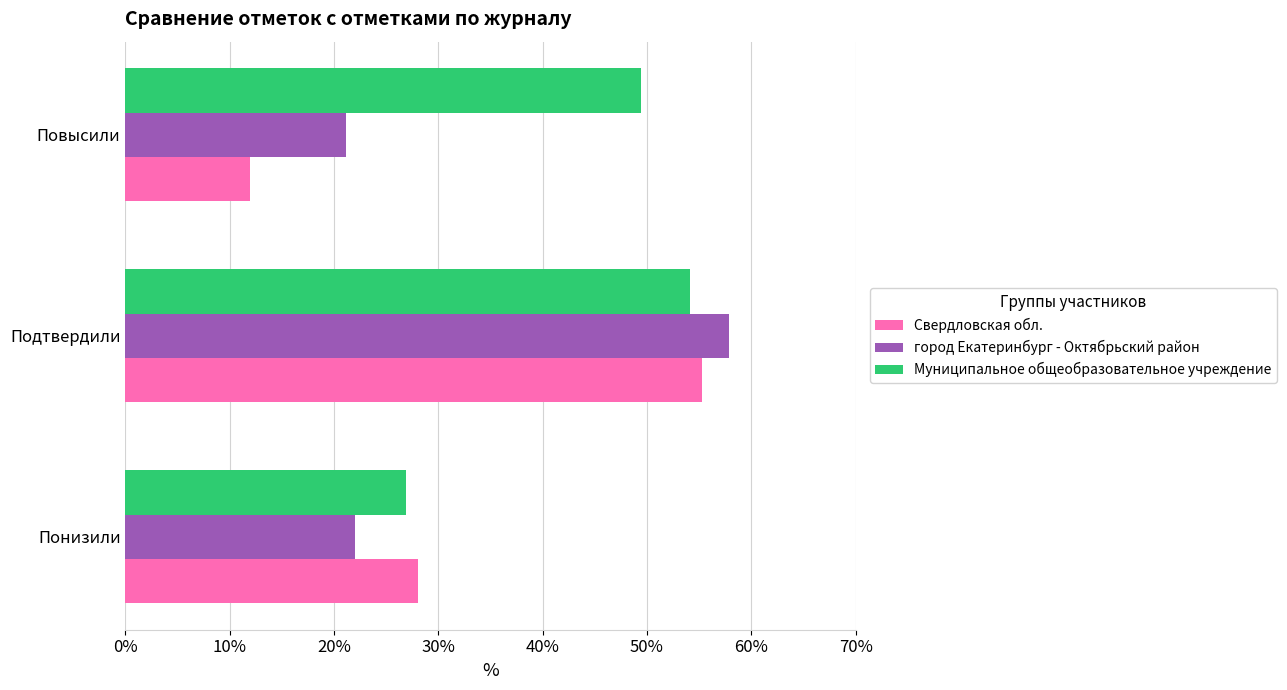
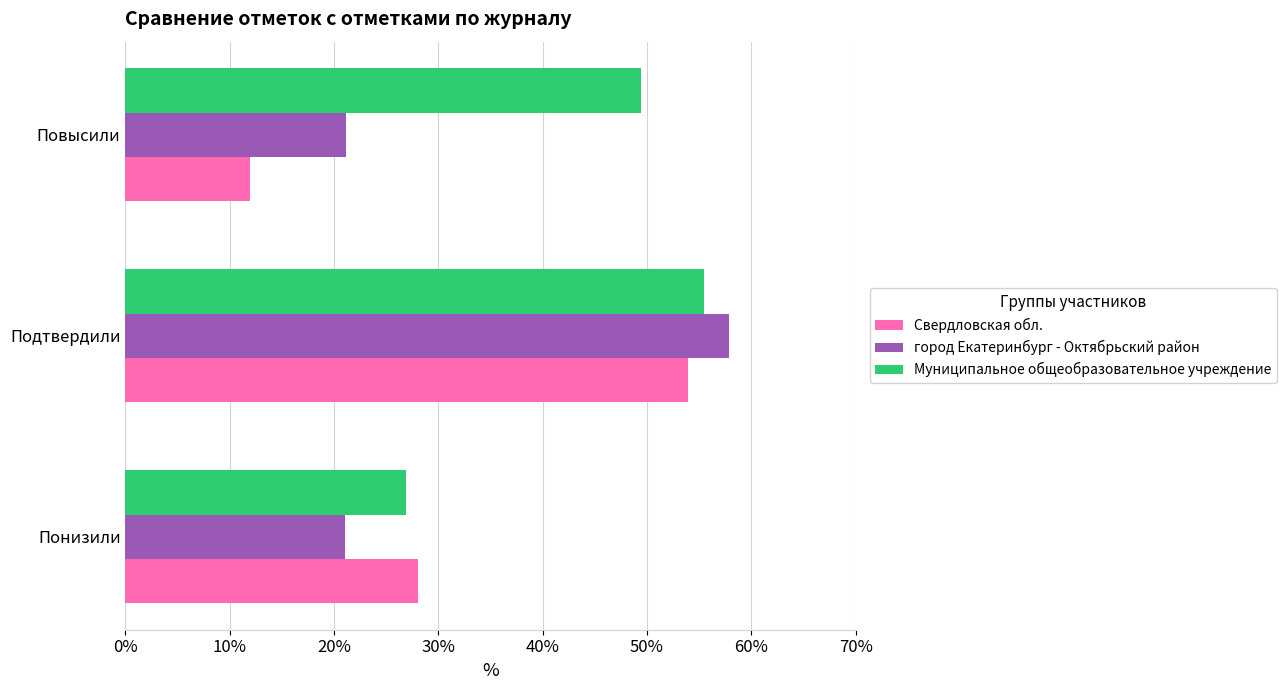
Муниципальное общеобразовательное учреждение, Подтвердили: 54.2% -> 55.5%
Свердловская обл., Подтвердили: 55.2% -> 53.9%
город Екатеринбург - Октябрьский район, Понизили: 22.0% -> 21.1%
